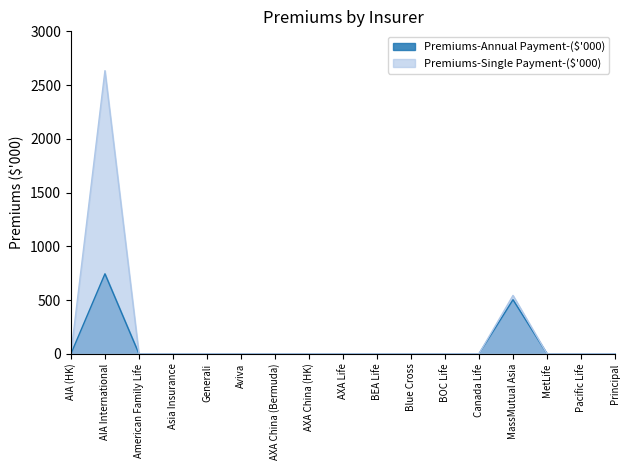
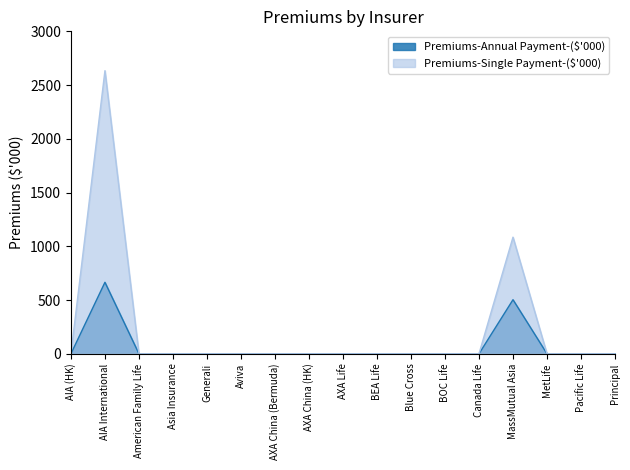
Premiums-Annual Payment-($'000), AIA International: 740 -> 670
Premiums-Single Payment-($'000), MassMutual Asia: 540 -> 1090
